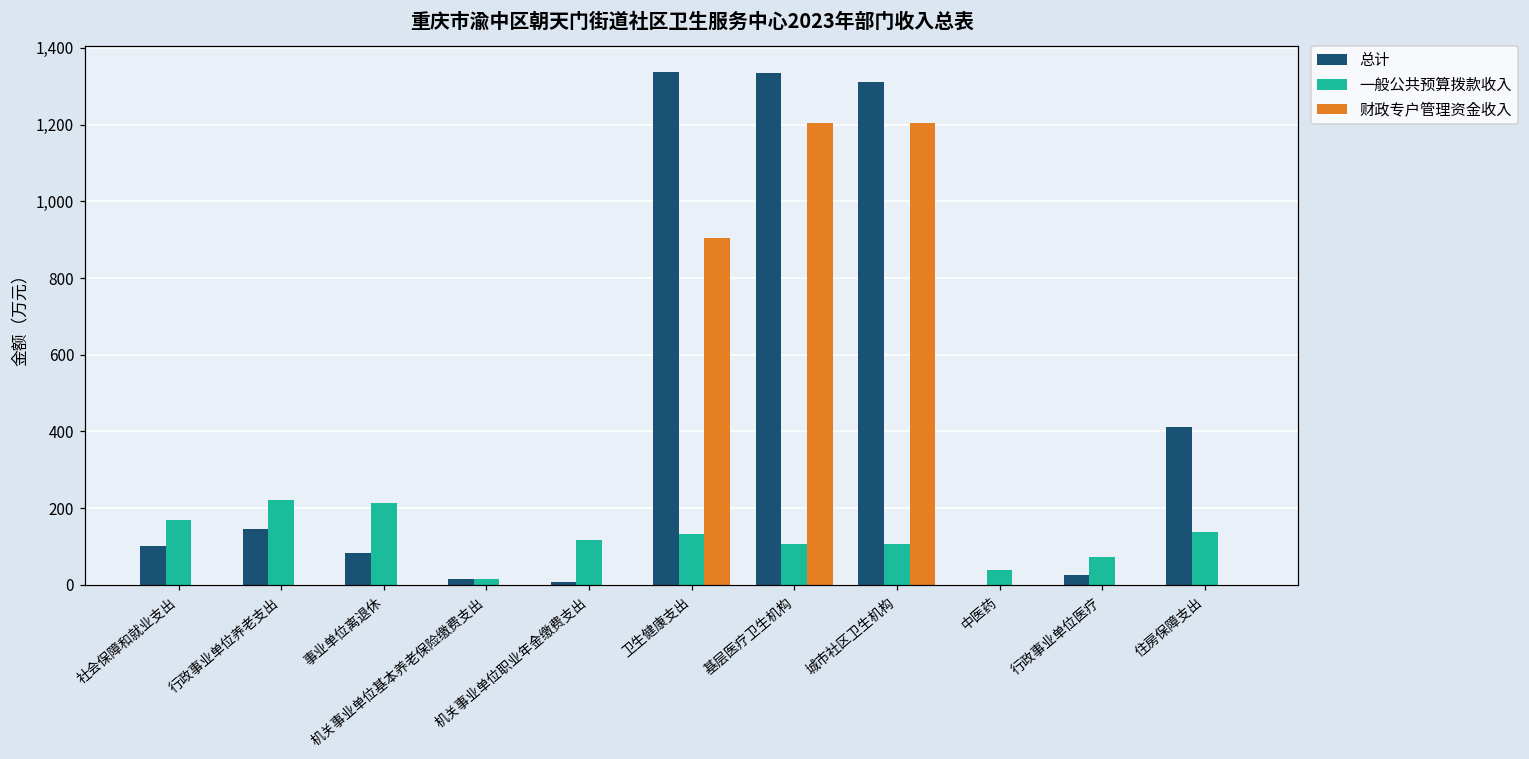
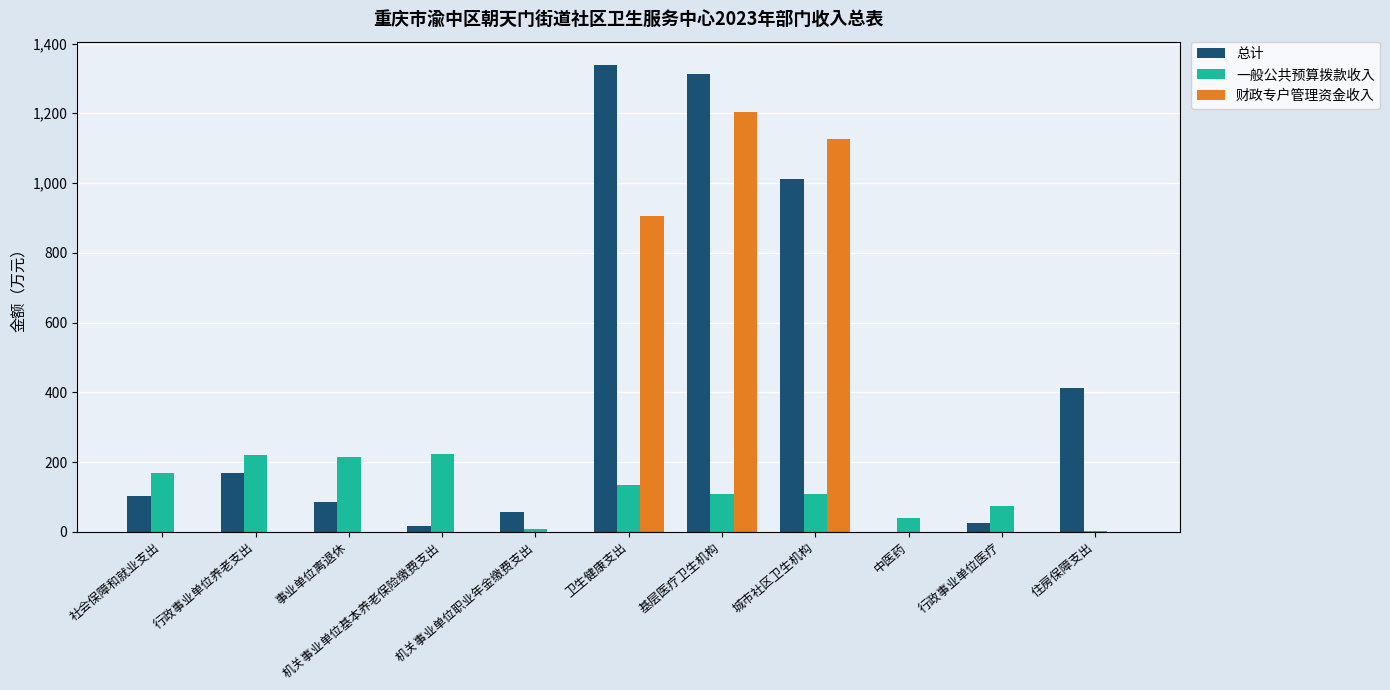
总计, 行政事业单位养老支出: 150 -> 170
一般公共预算拨款收入, 机关事业单位基本养老保险缴费支出: 20 -> 220
总计, 机关事业单位职业年金缴费支出: 10 -> 60
一般公共预算拨款收入, 机关事业单位职业年金缴费支出: 120 -> 10
总计, 基层医疗卫生机构: 1,340 -> 1,310
总计, 城市社区卫生机构: 1,310 -> 1,010
财政专户管理资金收入, 城市社区卫生机构: 1,200 -> 1,130
一般公共预算拨款收入, 住房保障支出: 140 -> 0
